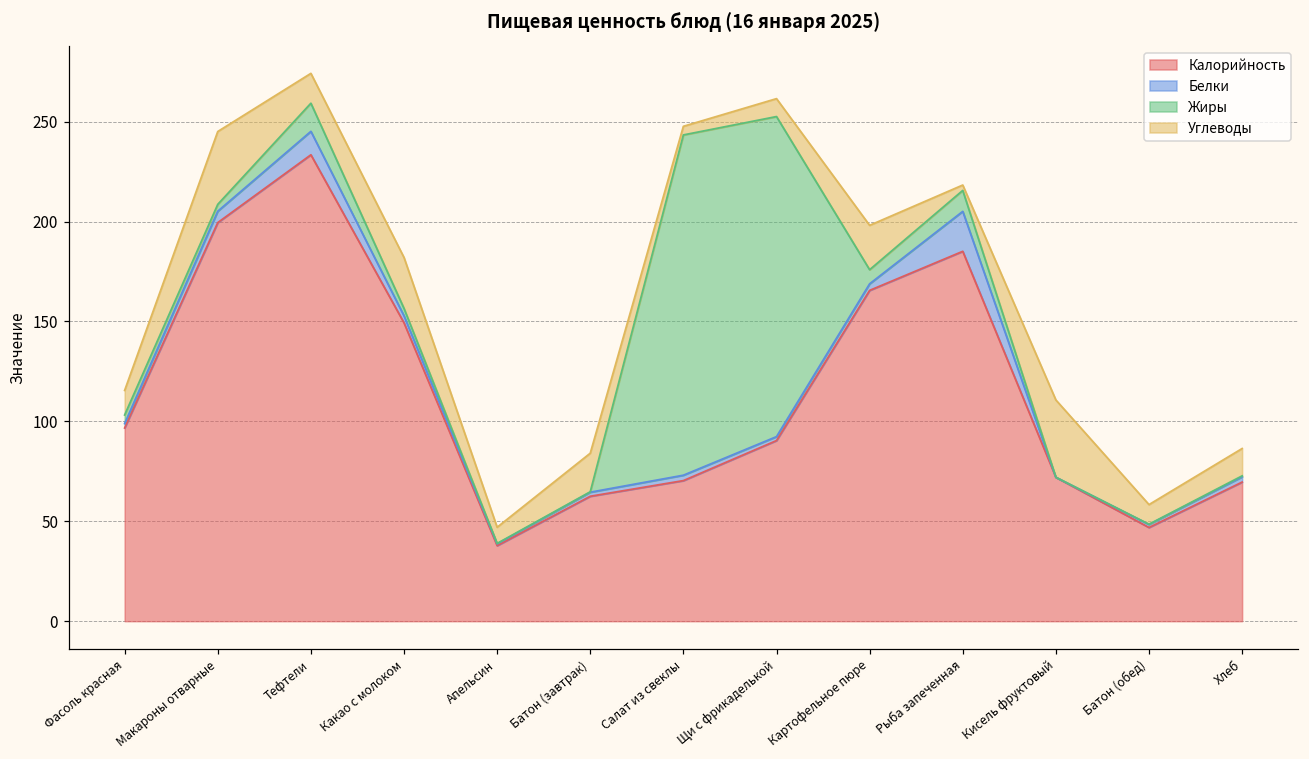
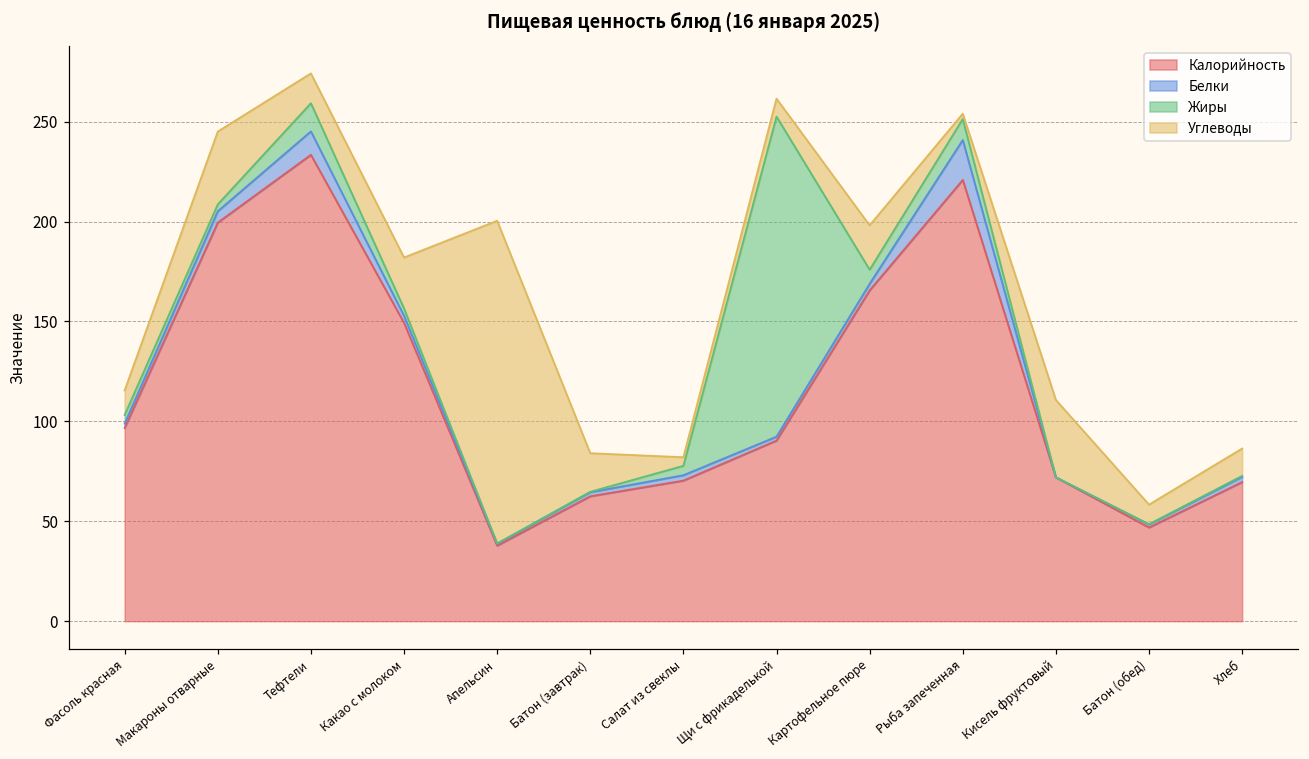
Углеводы, Апельсин: 8 -> 162
Жиры, Салат из свеклы: 170 -> 5
Калорийность, Рыба запеченная: 185 -> 221
